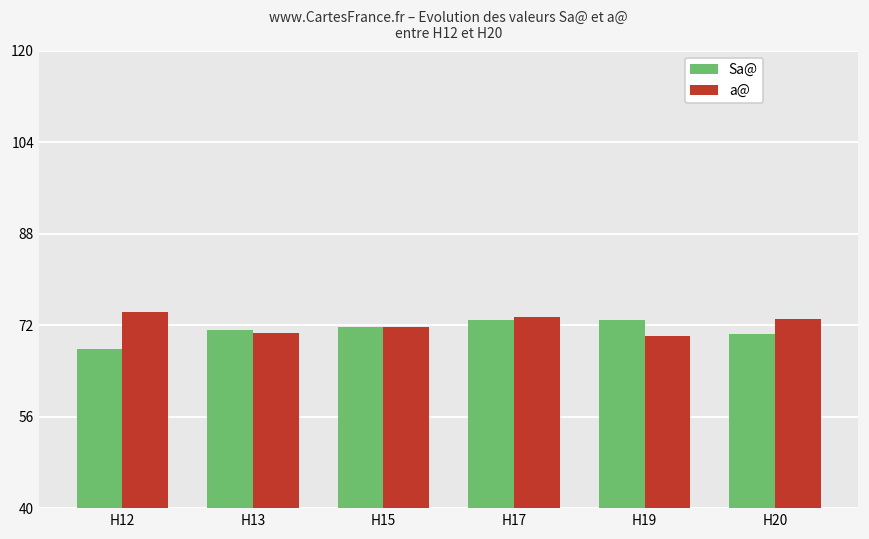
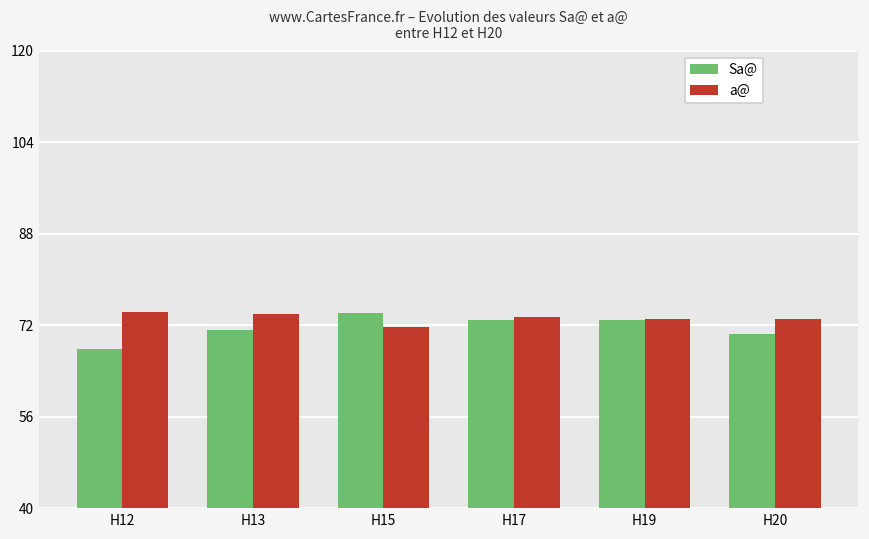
a@, H13: 71 -> 74
Sa@, H15: 72 -> 74
a@, H19: 70 -> 73
